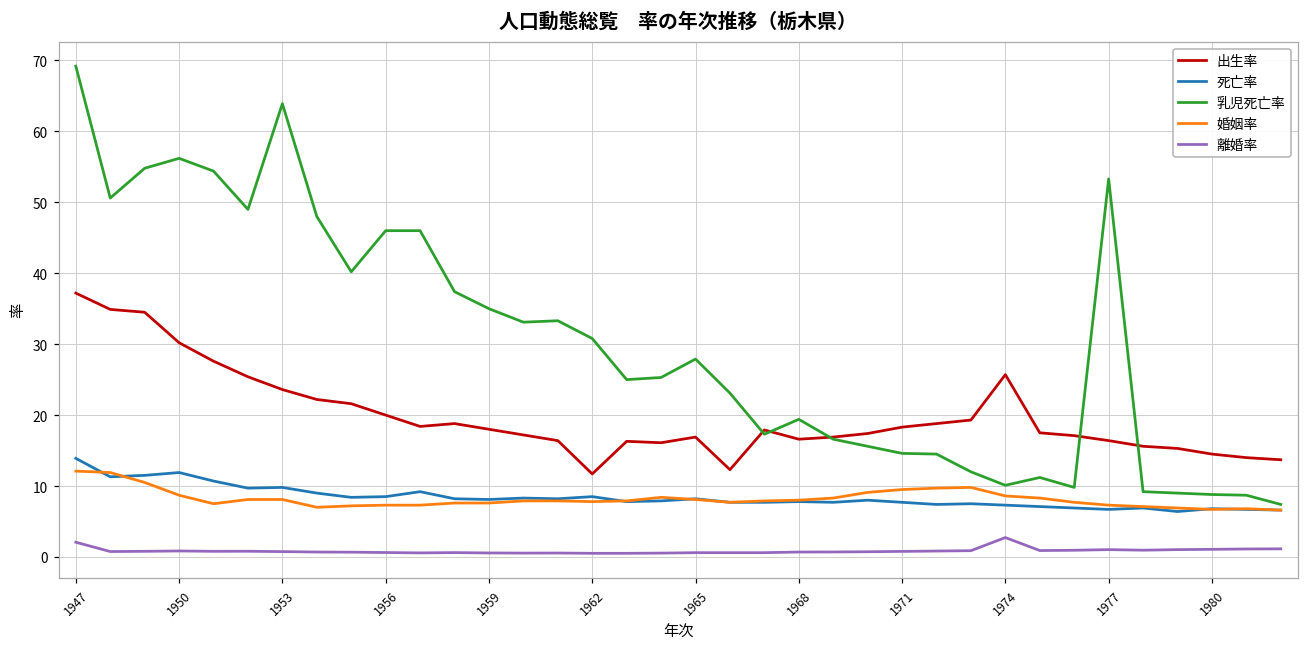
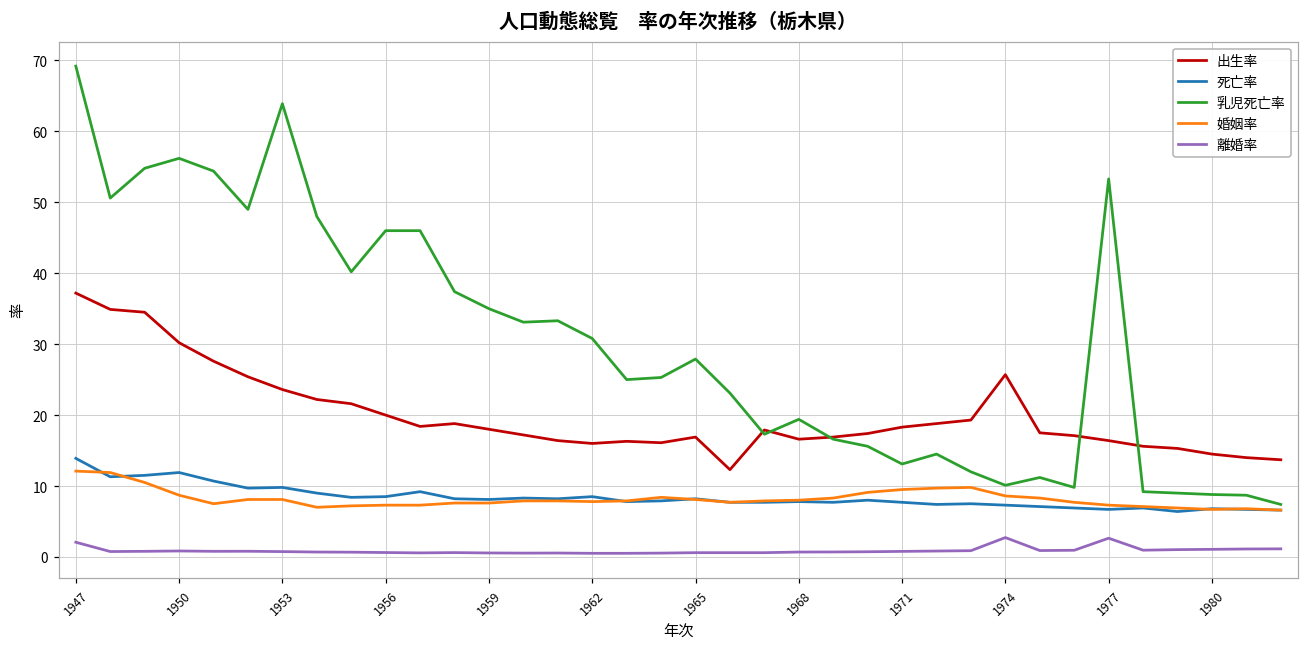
出生率, 1962: 12 -> 16
乳児死亡率, 1971: 15 -> 13
離婚率, 1977: 1 -> 3
